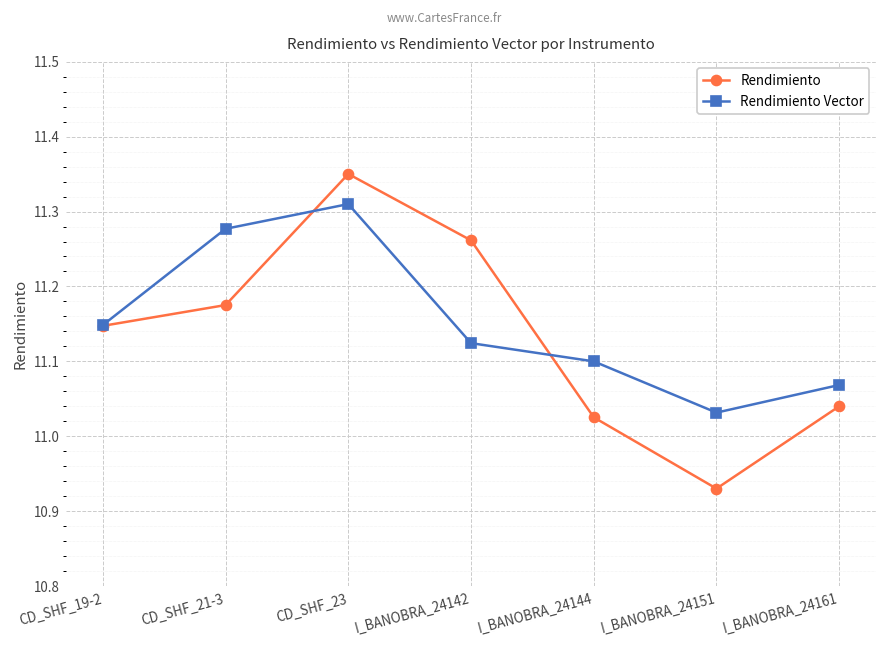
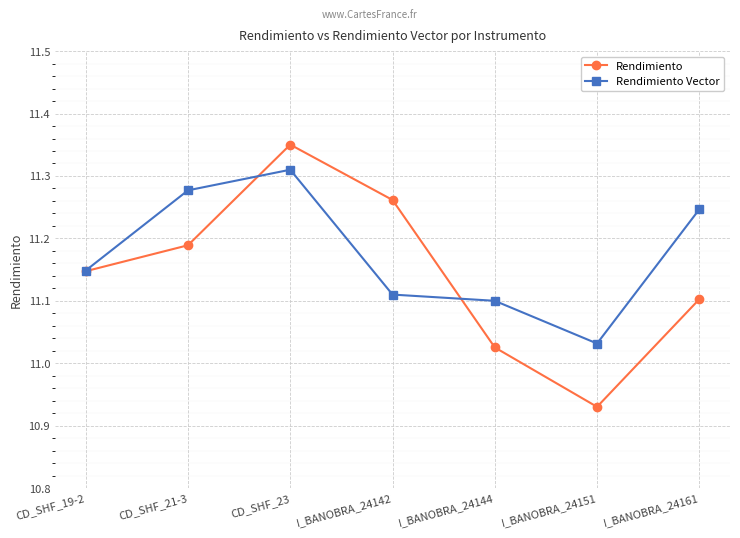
Rendimiento, CD_SHF_21-3: 11.18 -> 11.19
Rendimiento Vector, I_BANOBRA_24142: 11.12 -> 11.11
Rendimiento, I_BANOBRA_24161: 11.04 -> 11.10
Rendimiento Vector, I_BANOBRA_24161: 11.07 -> 11.25
